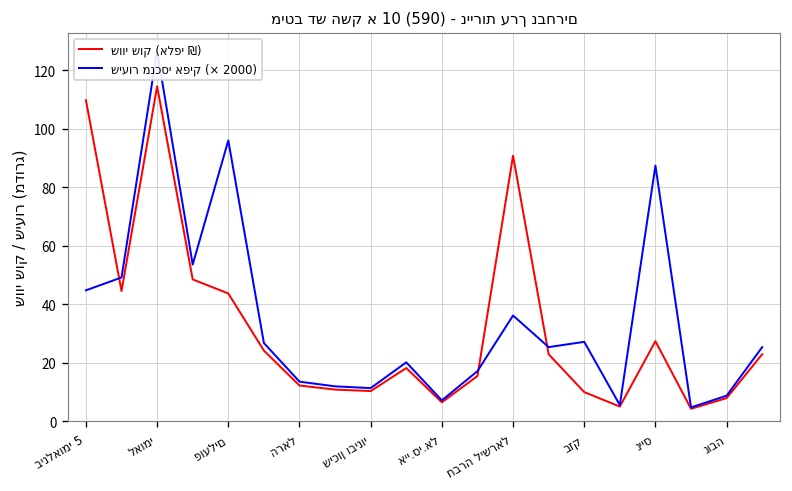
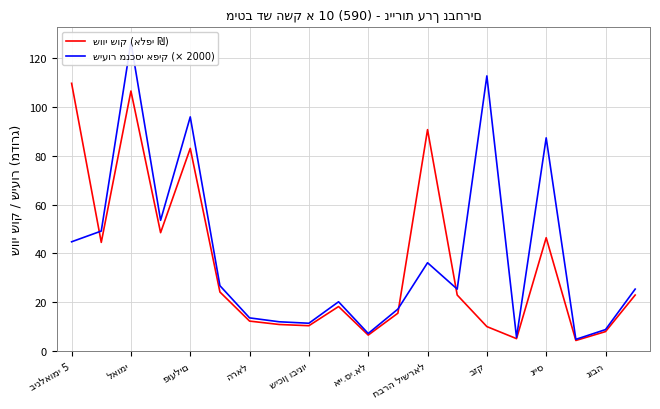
שווי שוק (אלפי ₪), לאומי: 114 -> 107
שווי שוק (אלפי ₪), פועלים: 44 -> 83
שיעור מנכסי אפיק (× 2000), בזק: 27 -> 113
שווי שוק (אלפי ₪), נייס: 27 -> 46
